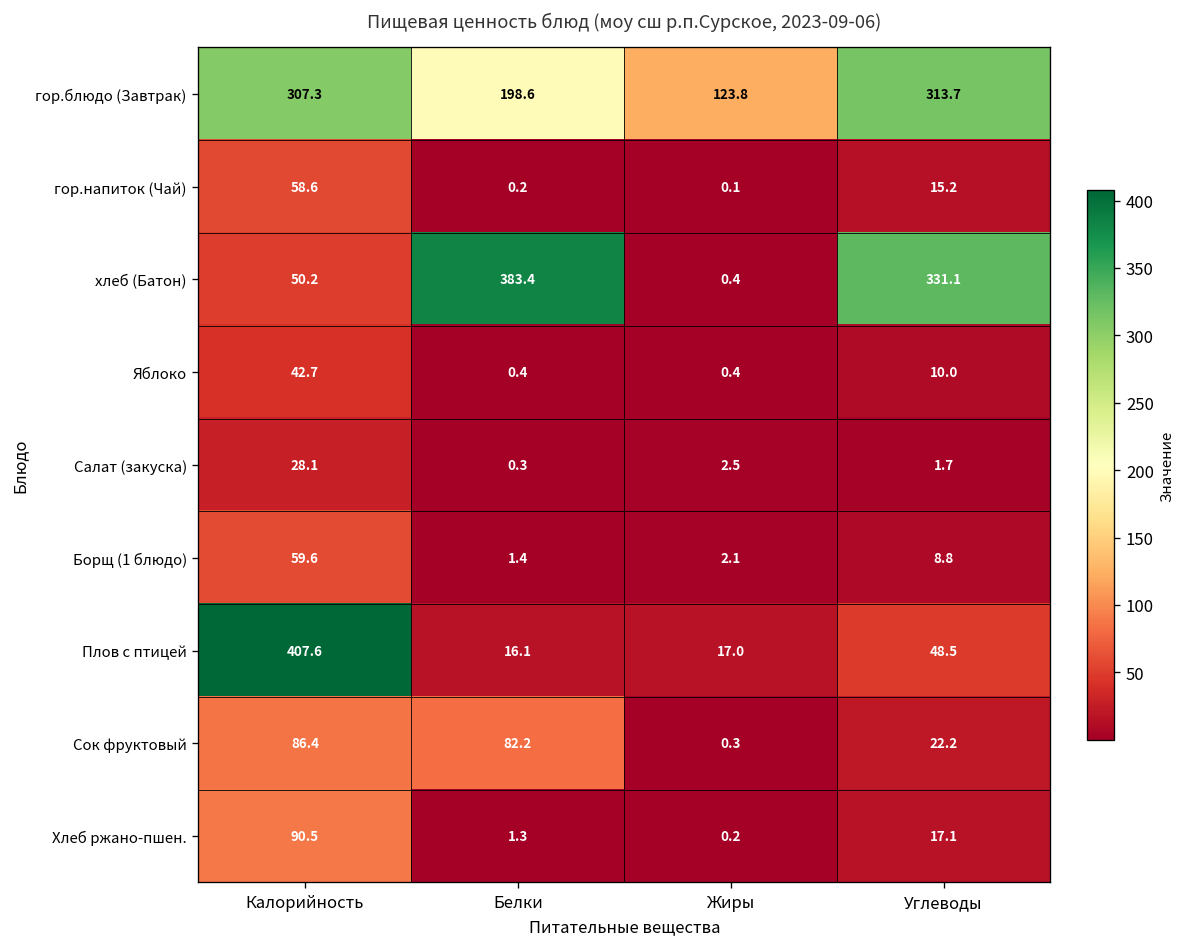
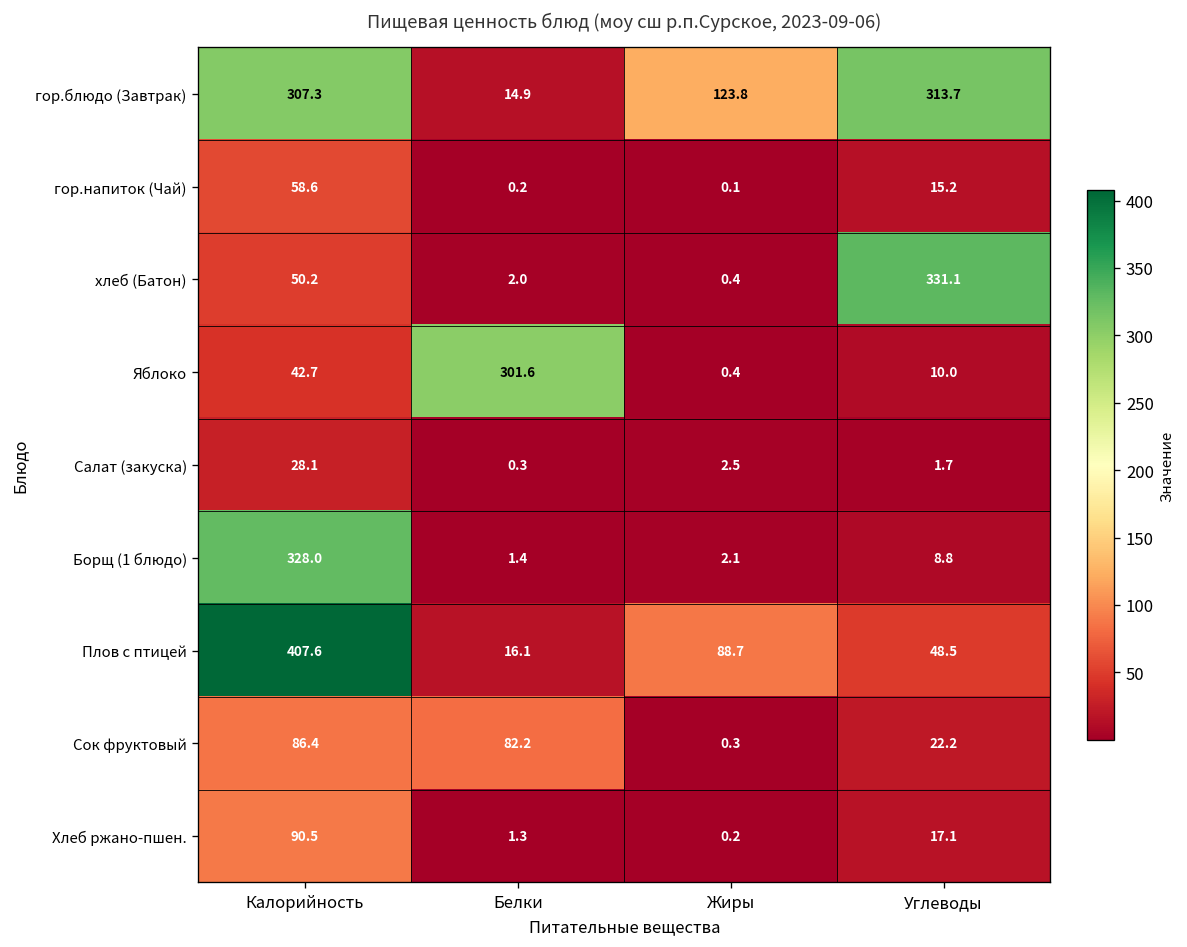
гор.блюдо (Завтрак), Белки: 198.6 -> 14.9
хлеб (Батон), Белки: 383.4 -> 2.0
Яблоко, Белки: 0.4 -> 301.6
Борщ (1 блюдо), Калорийность: 59.6 -> 328.0
Плов с птицей, Жиры: 17.0 -> 88.7
